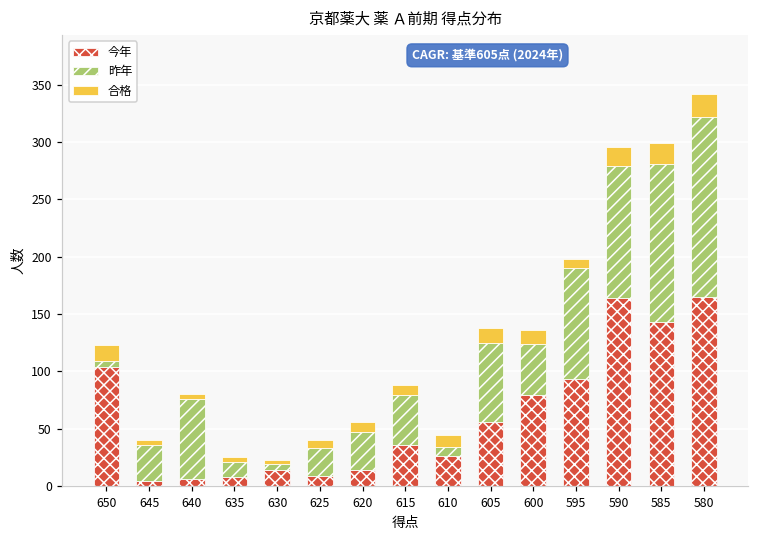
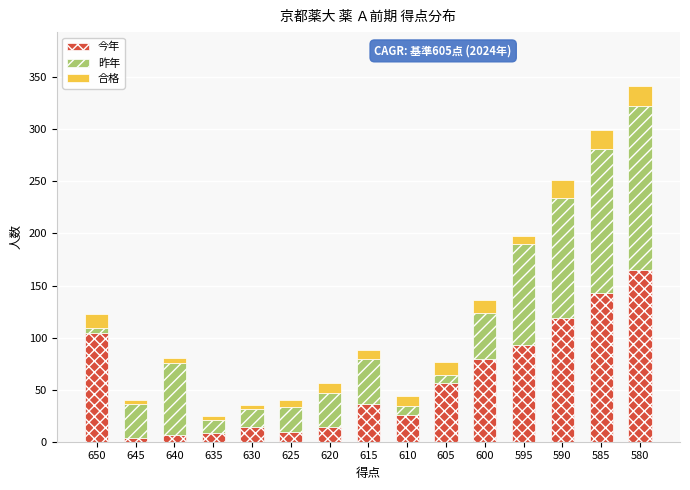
昨年, 630: 5 -> 17
昨年, 605: 69 -> 8
今年, 590: 164 -> 119
